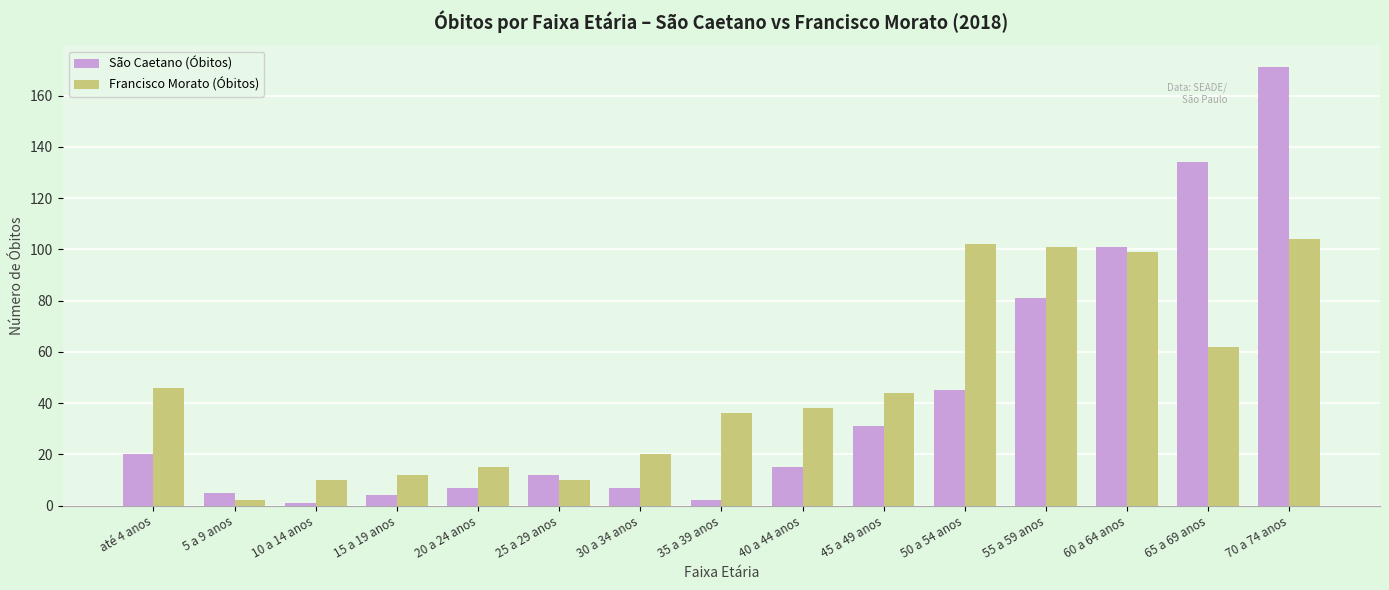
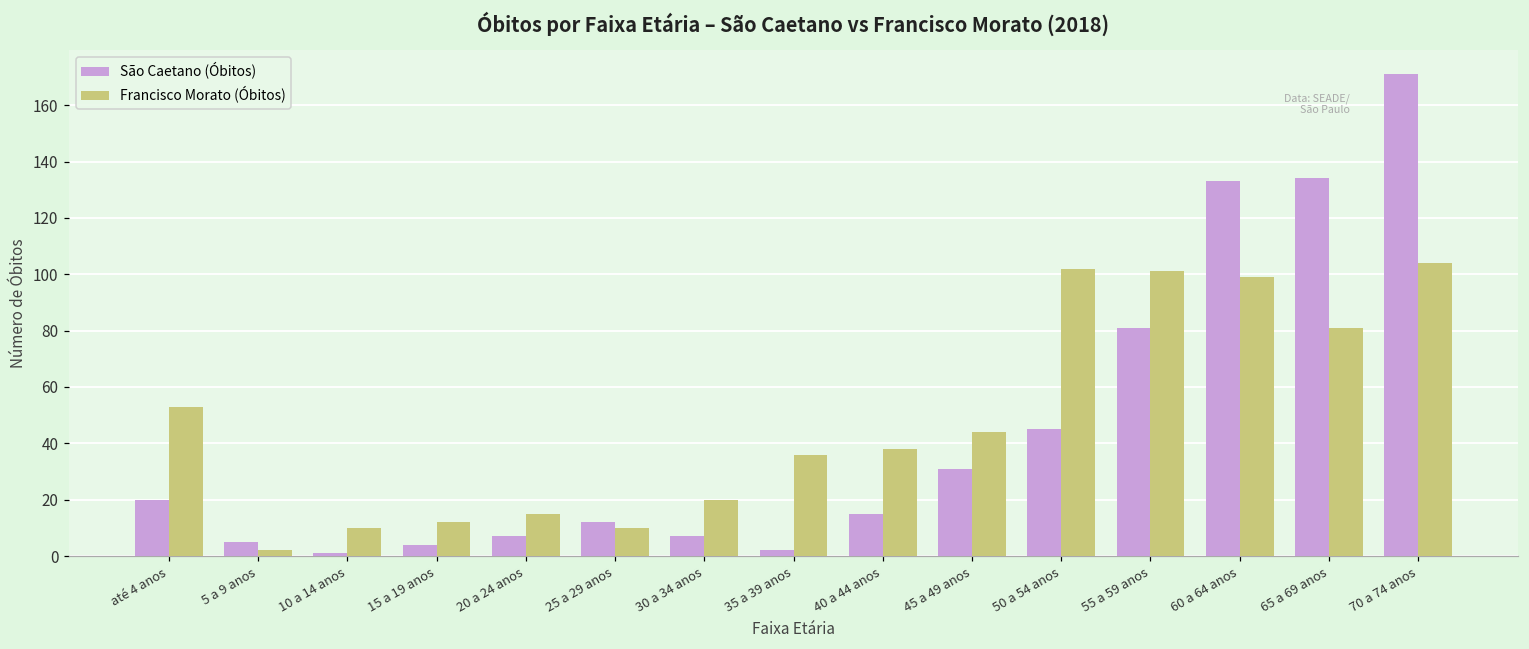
Francisco Morato (Óbitos), até 4 anos: 46 -> 53
São Caetano (Óbitos), 60 a 64 anos: 101 -> 133
Francisco Morato (Óbitos), 65 a 69 anos: 62 -> 81
